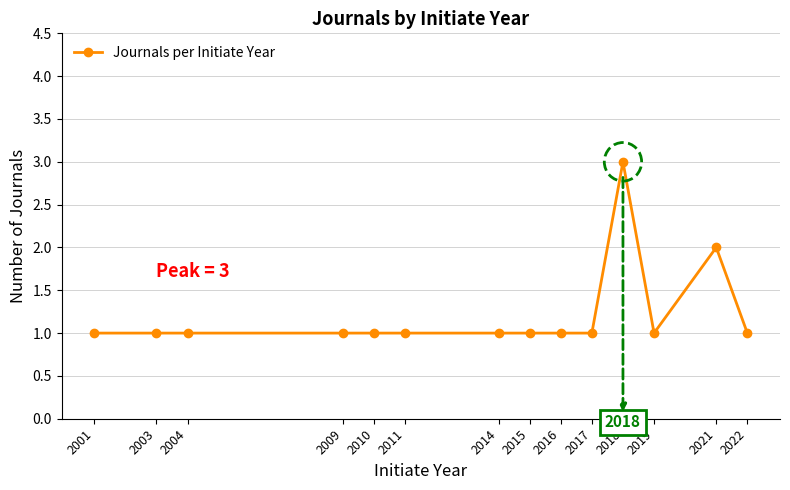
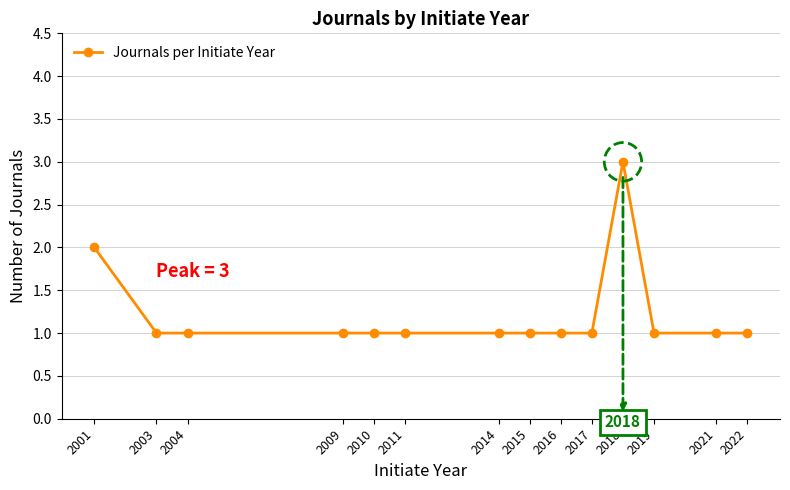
2001: 1 -> 2
2021: 2 -> 1
